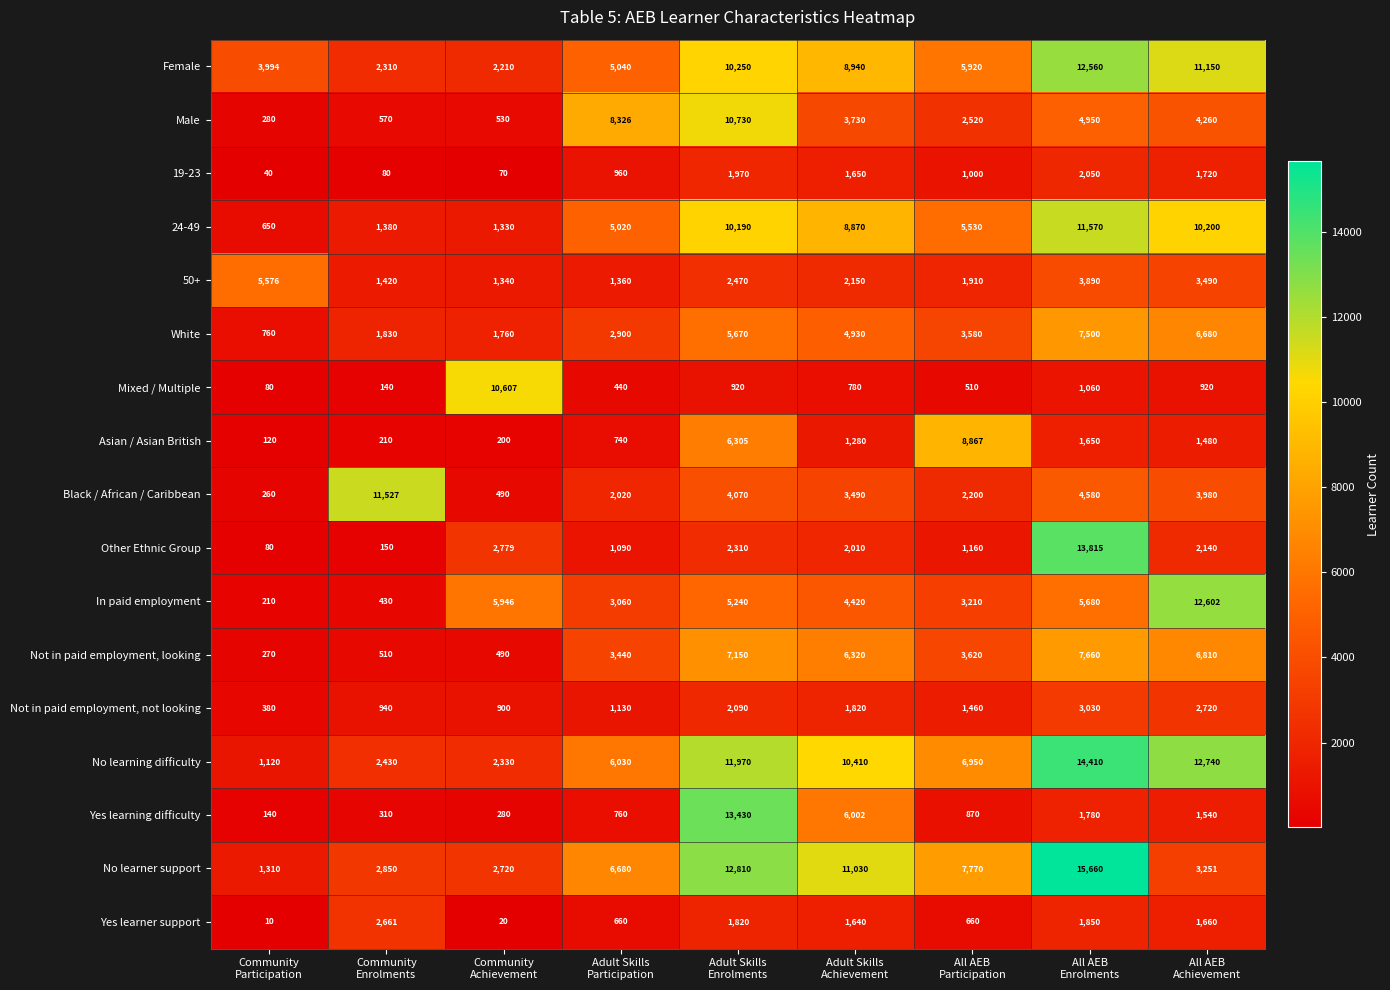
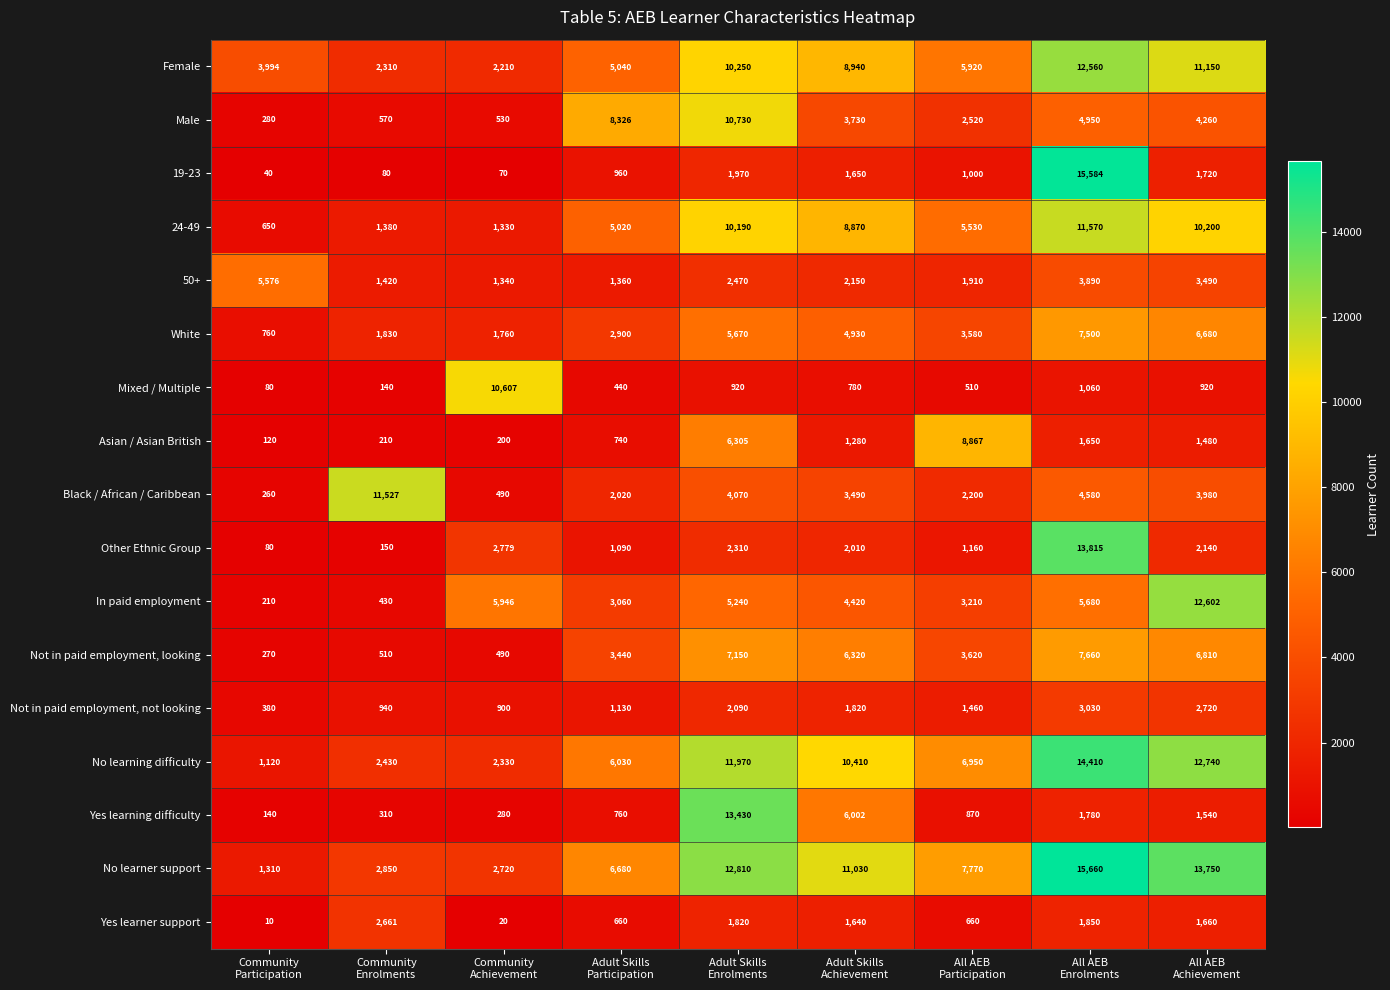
19-23, All AEB Enrolments: 2,050 -> 15,584
No learner support, All AEB Achievement: 3,251 -> 13,750
